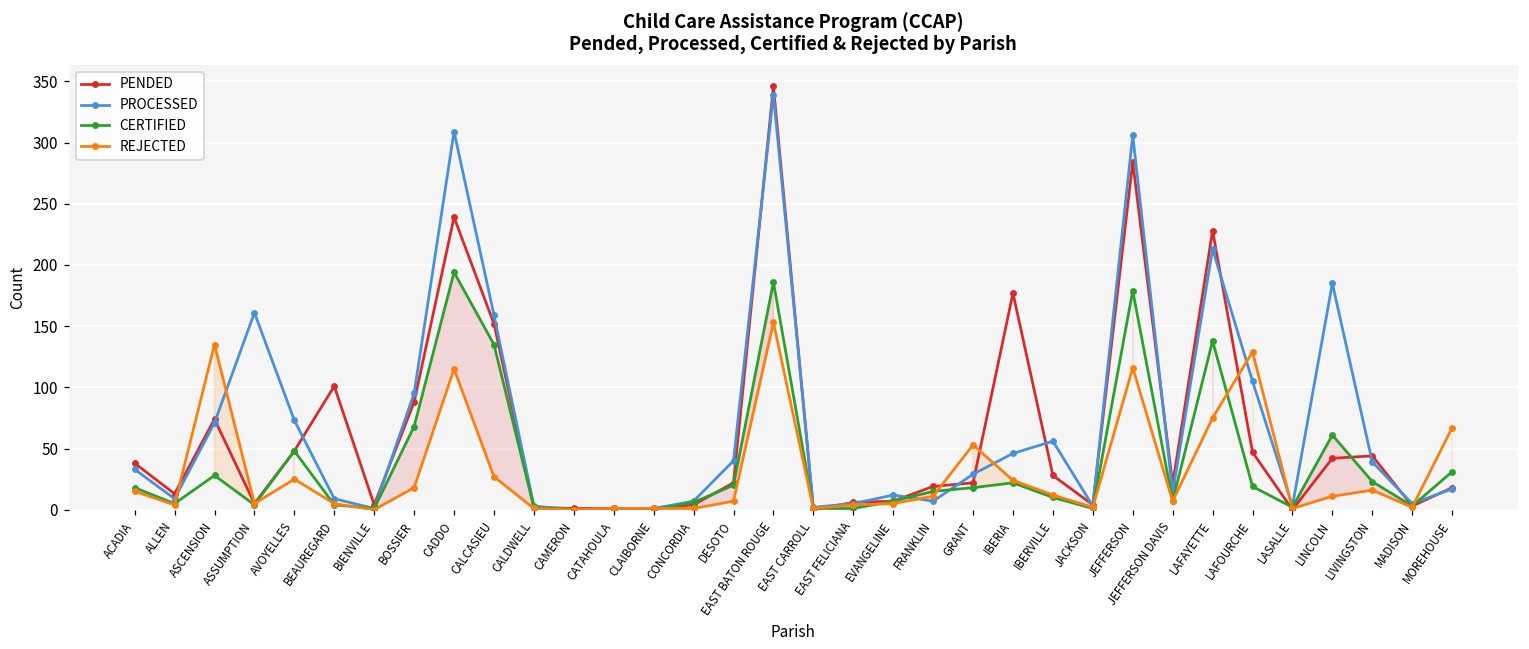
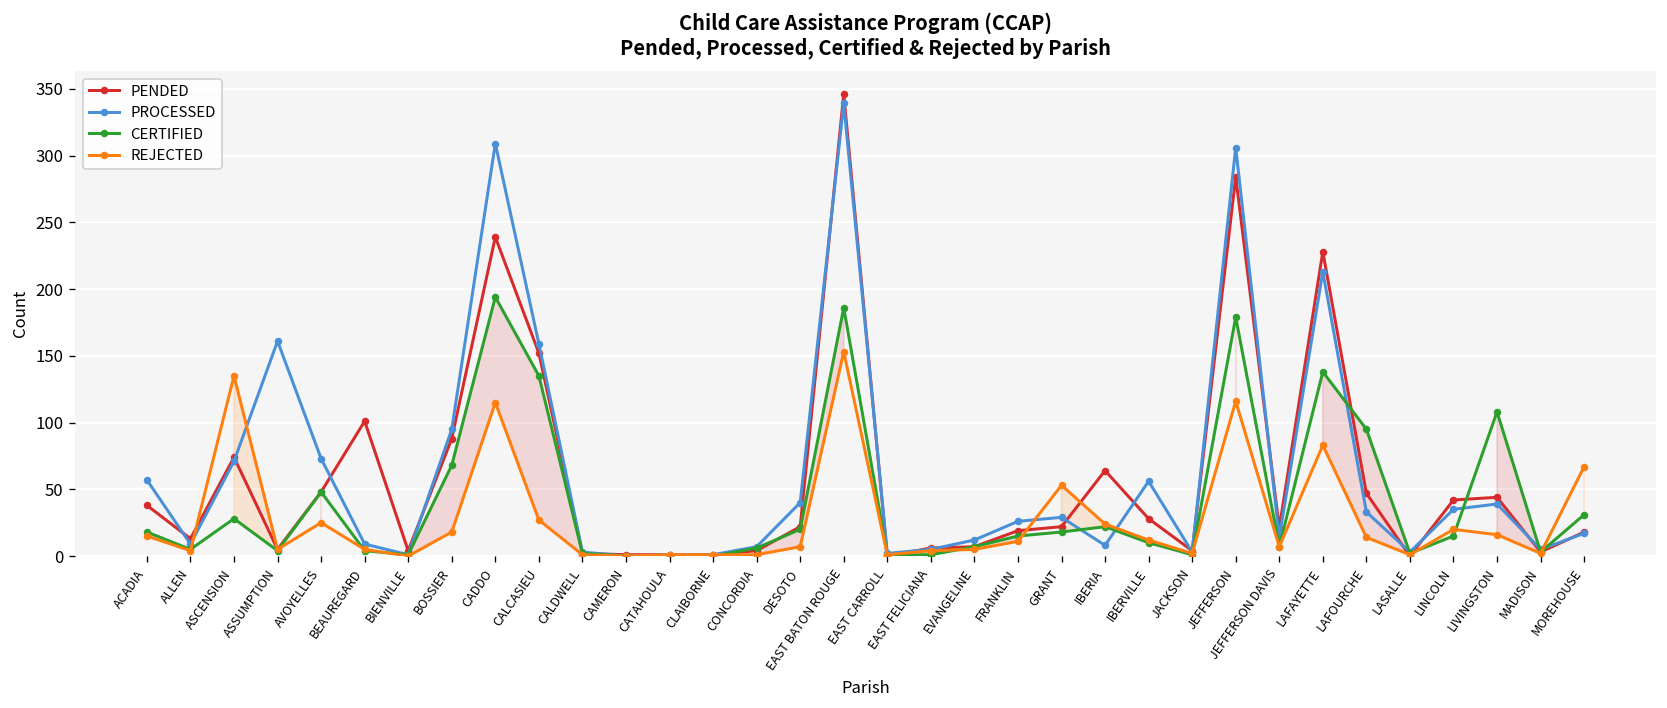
PROCESSED, ACADIA: 33 -> 57
PROCESSED, FRANKLIN: 7 -> 26
PENDED, IBERIA: 177 -> 64
PROCESSED, IBERIA: 46 -> 8
REJECTED, LAFAYETTE: 75 -> 83
PROCESSED, LAFOURCHE: 105 -> 33
CERTIFIED, LAFOURCHE: 19 -> 95
REJECTED, LAFOURCHE: 129 -> 14
PROCESSED, LINCOLN: 185 -> 35
CERTIFIED, LINCOLN: 61 -> 15
REJECTED, LINCOLN: 11 -> 20
CERTIFIED, LIVINGSTON: 23 -> 108
